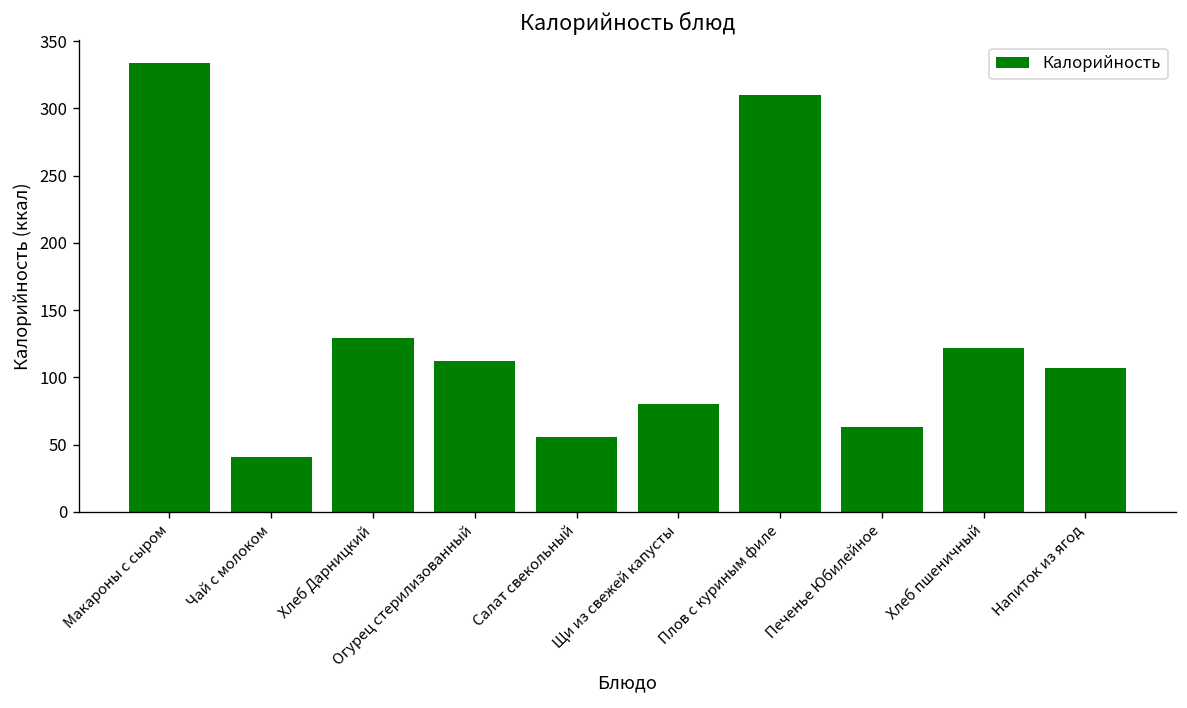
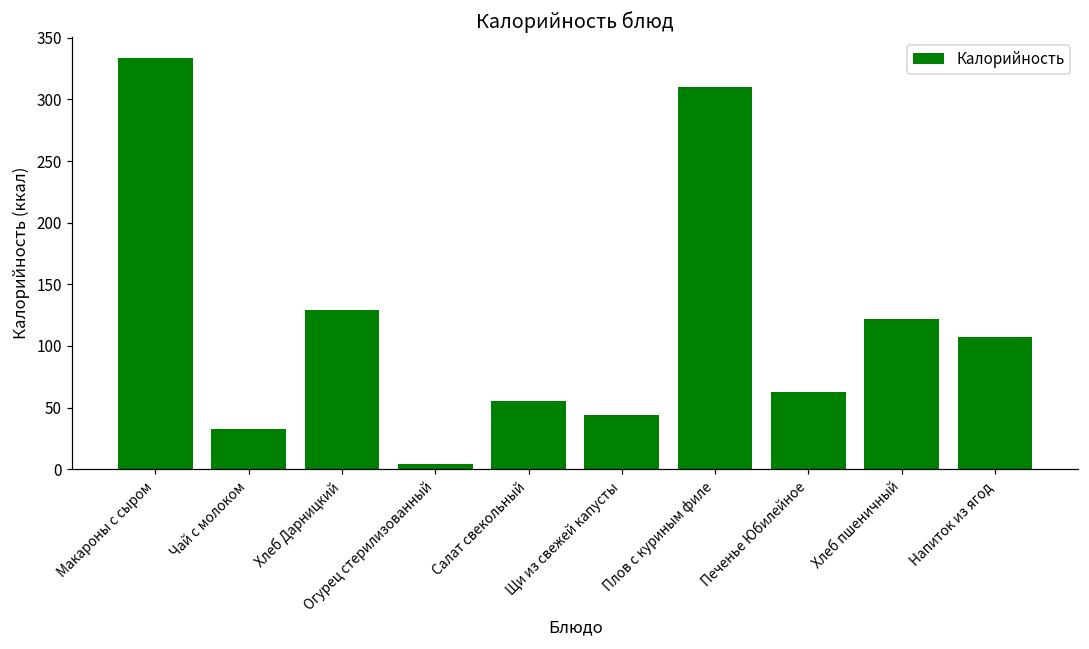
Чай с молоком: 41 -> 33
Огурец стерилизованный: 112 -> 5
Щи из свежей капусты: 80 -> 44
